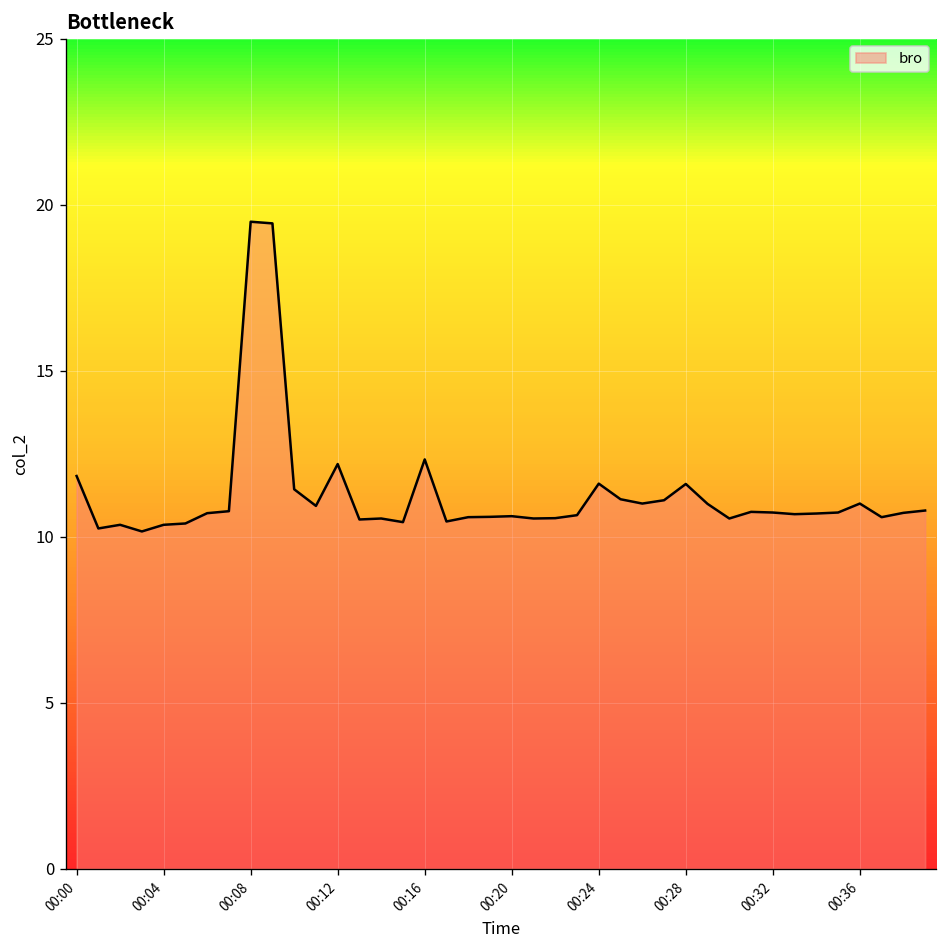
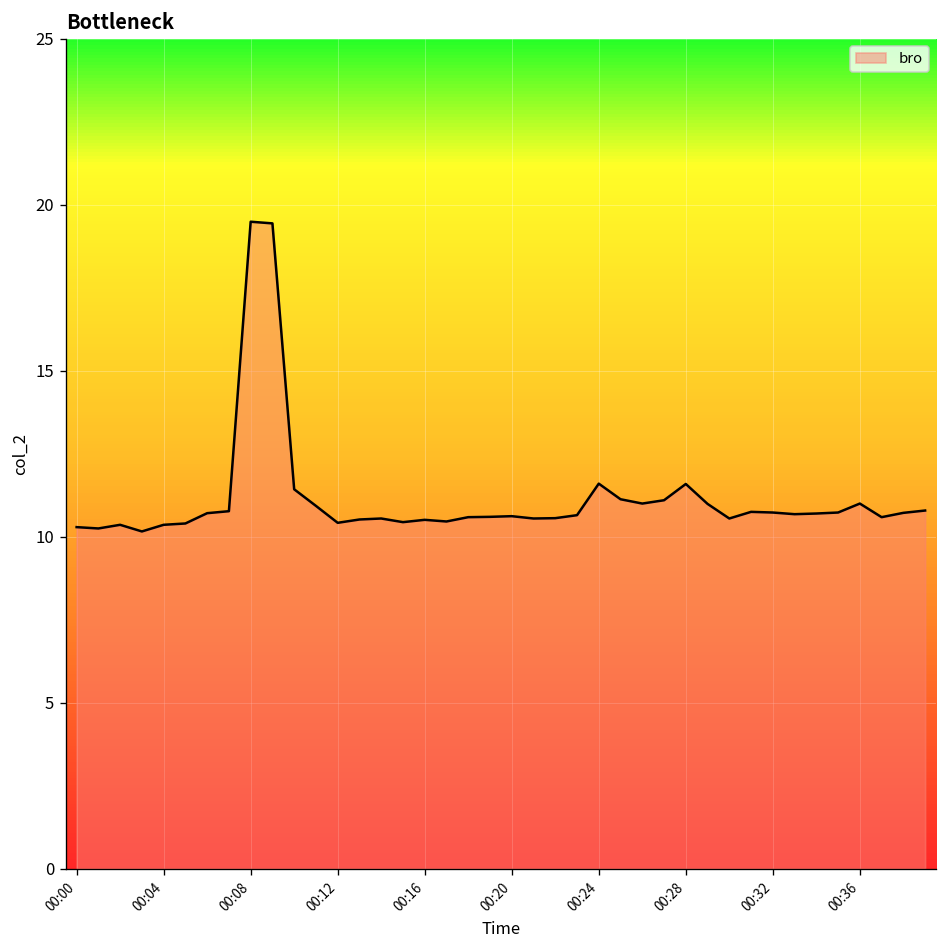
00:00: 11.8 -> 10.3
00:12: 12.2 -> 10.4
00:16: 12.3 -> 10.5
